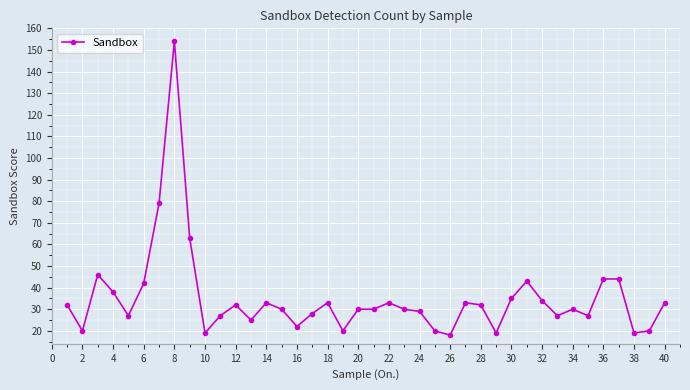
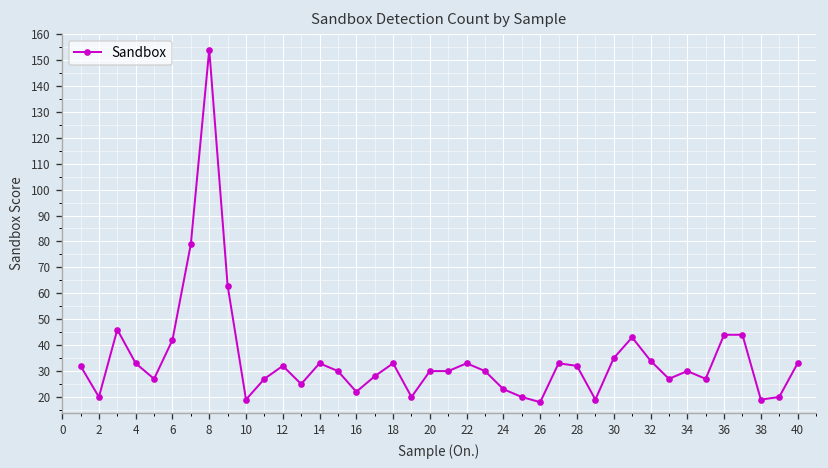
4: 38 -> 33
24: 29 -> 23
